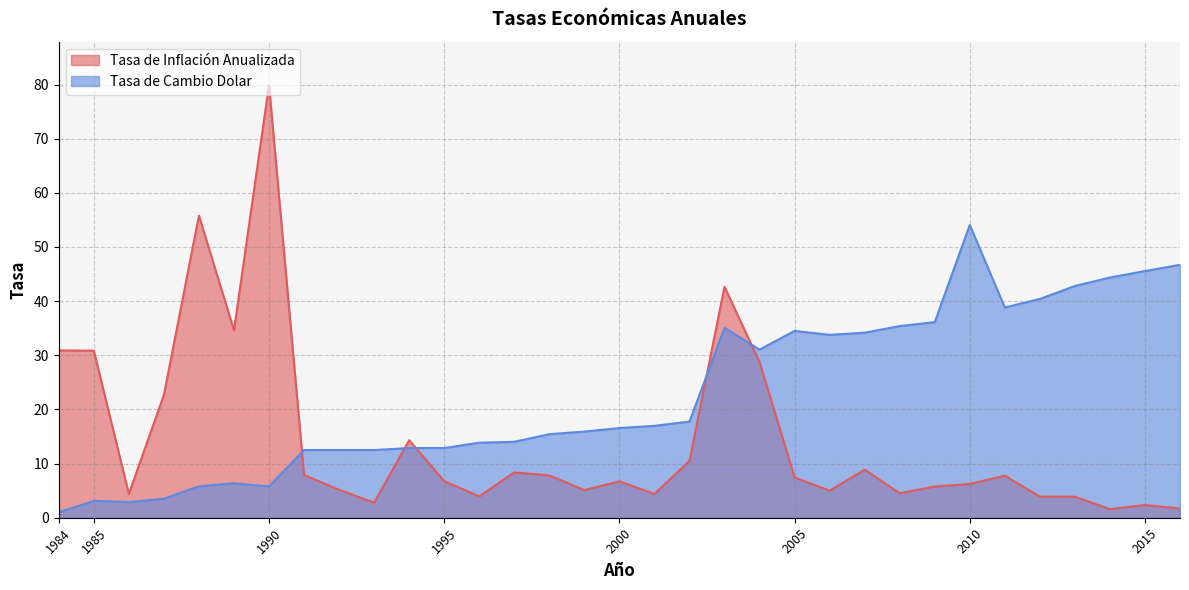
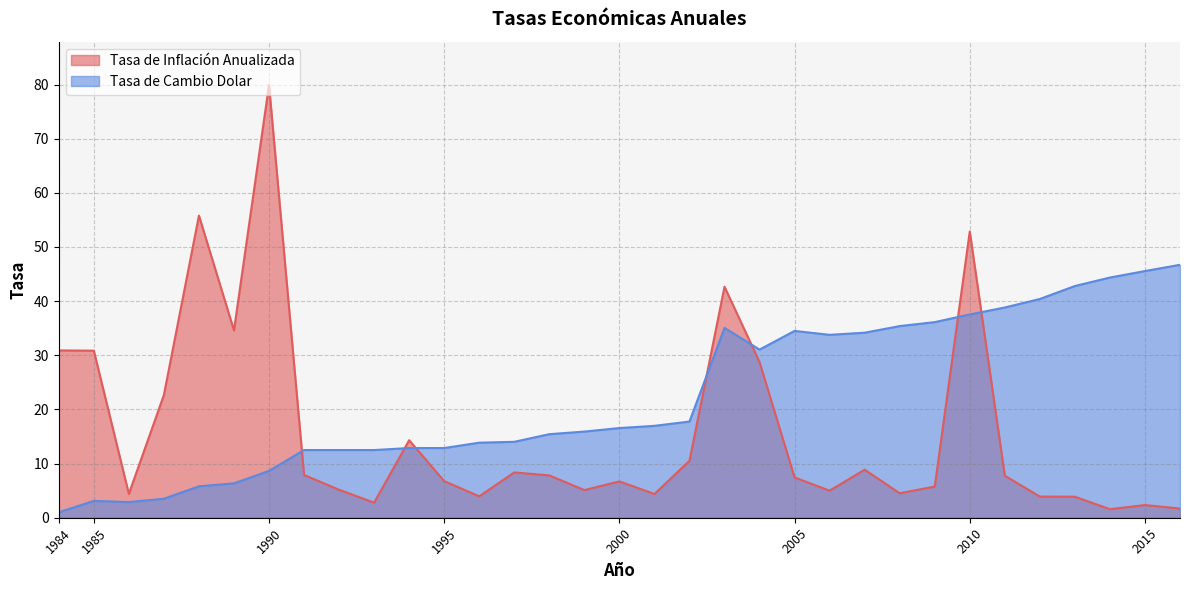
Tasa de Cambio Dolar, 1990: 6 -> 9
Tasa de Inflación Anualizada, 2010: 6 -> 53
Tasa de Cambio Dolar, 2010: 54 -> 38
